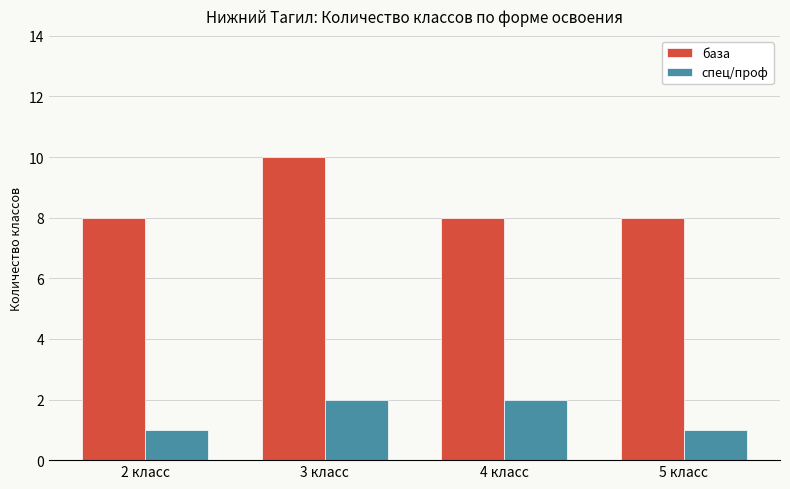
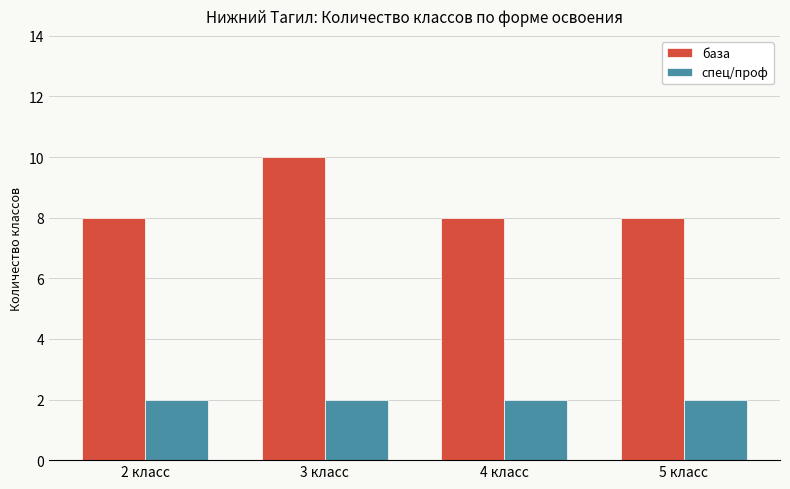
спец/проф, 2 класс: 1 -> 2
спец/проф, 5 класс: 1 -> 2
